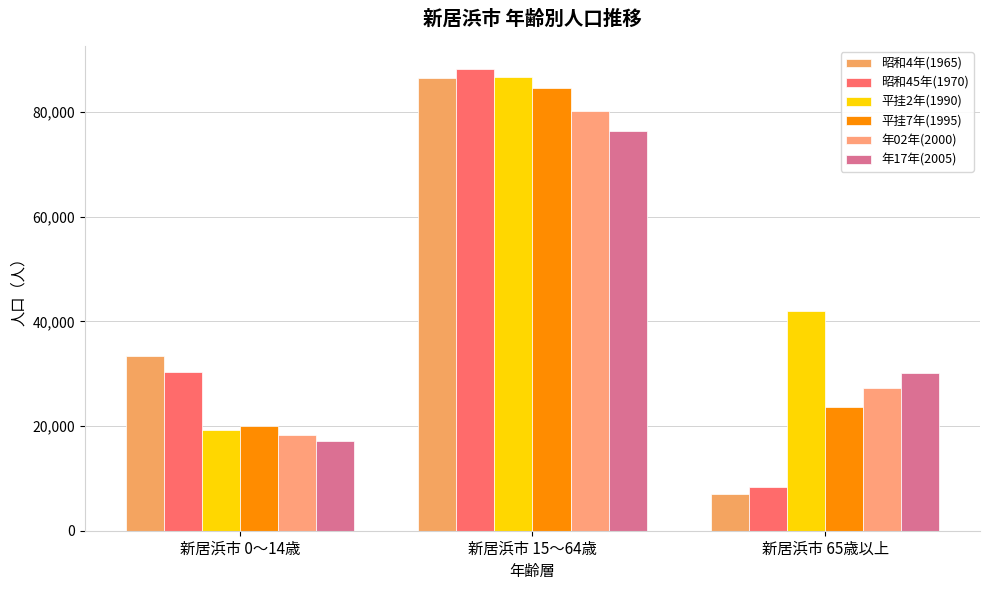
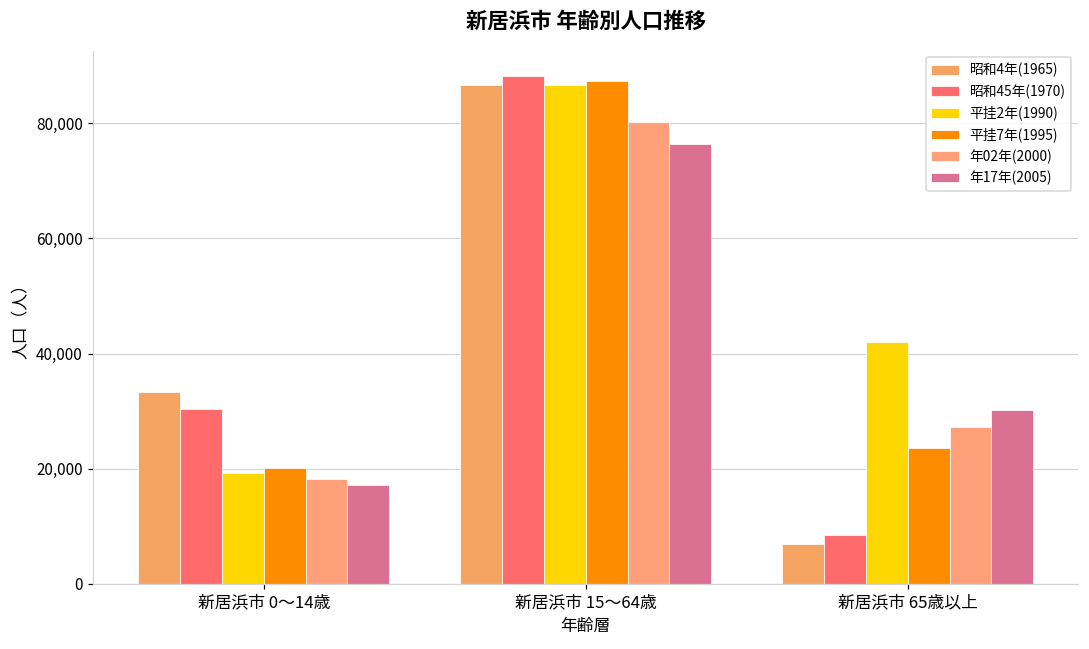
平挂7年(1995), 新居浜市 15～64歳: 85,000 -> 87,000
